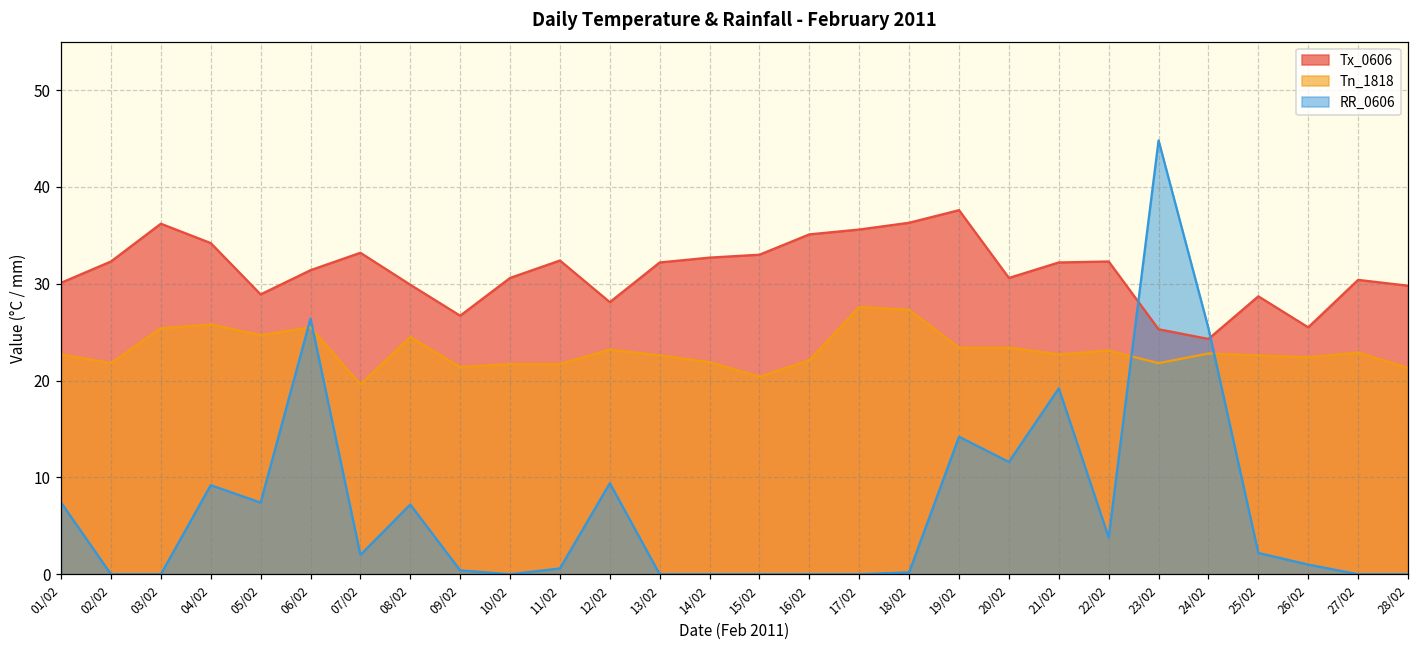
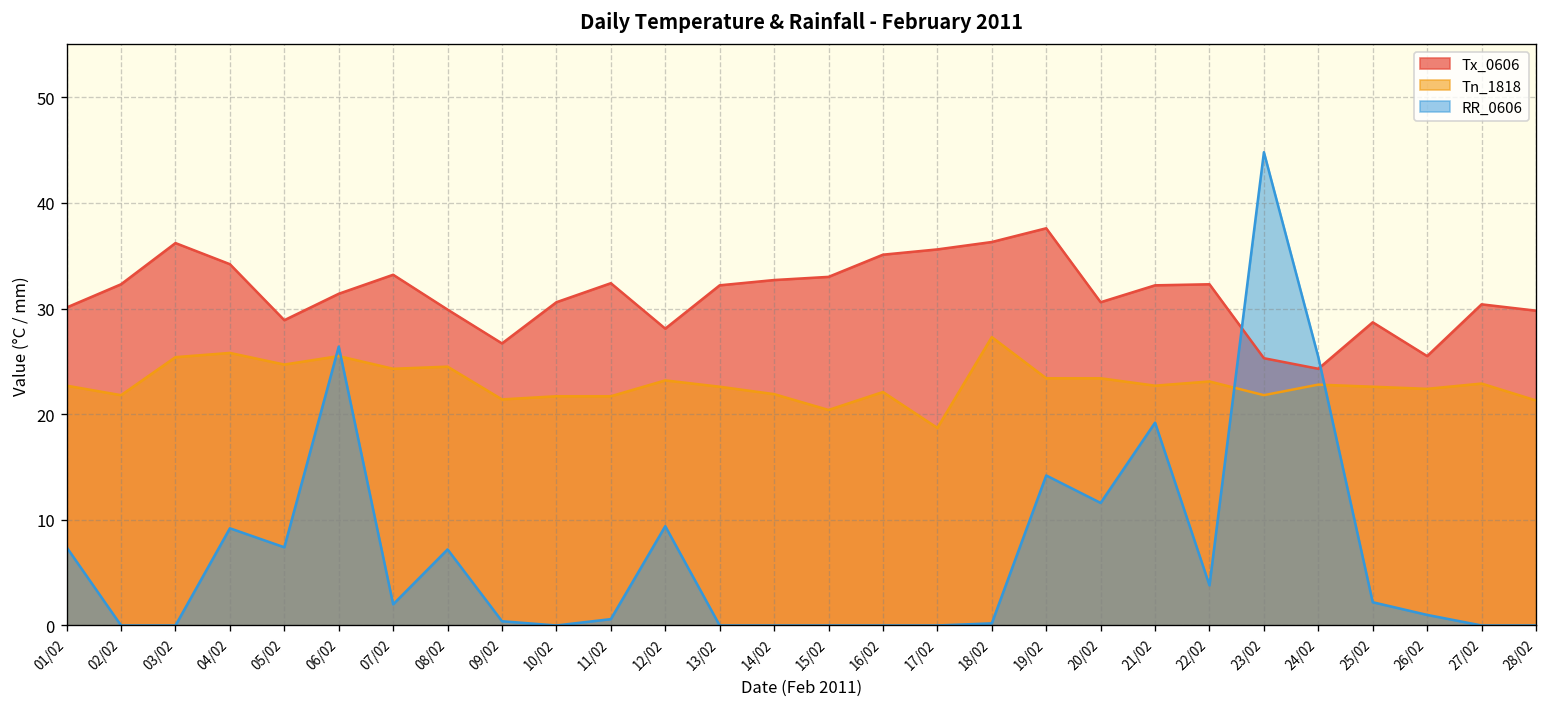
Tn_1818, 07/02: 20 -> 24
Tn_1818, 17/02: 28 -> 19
